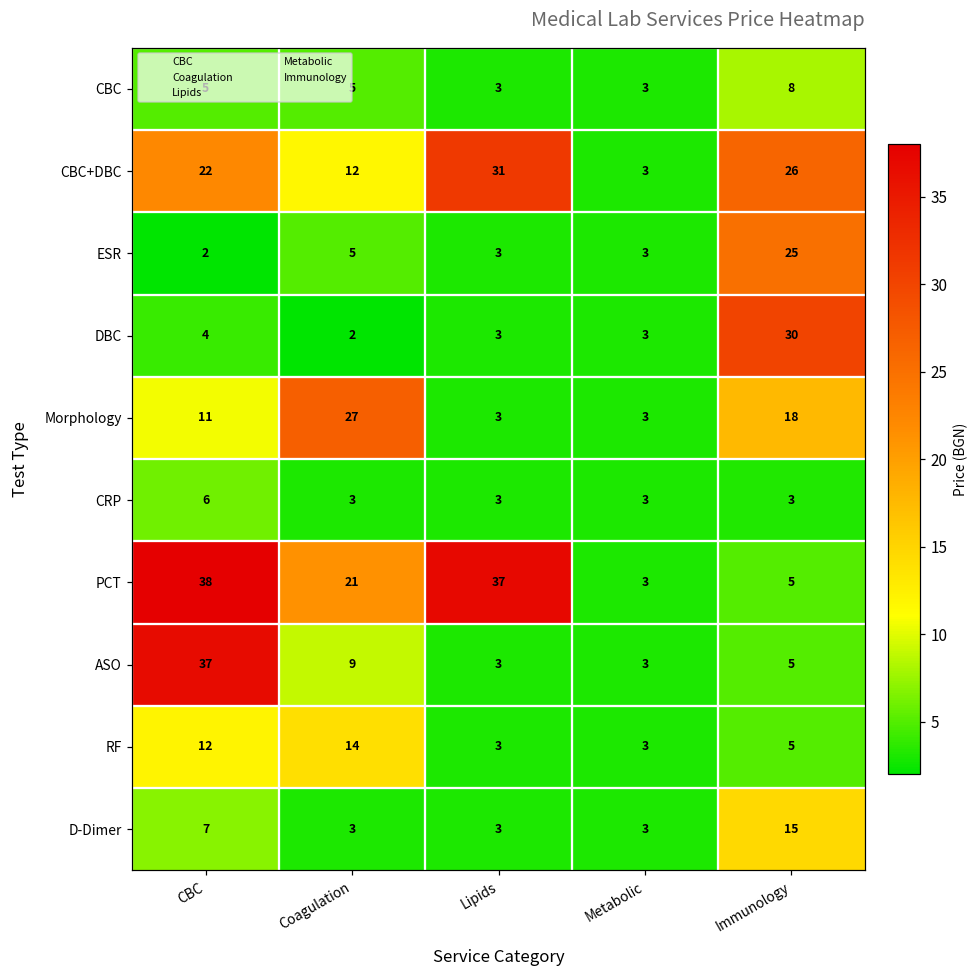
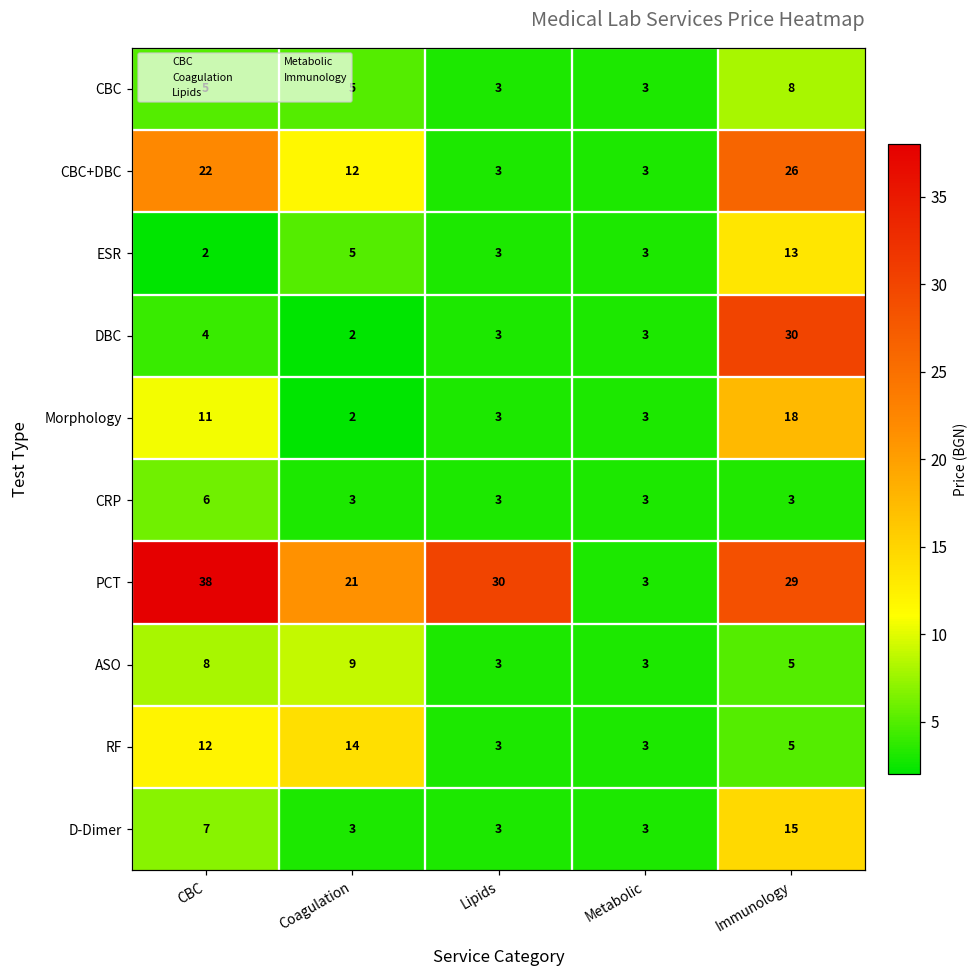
CBC+DBC, Lipids: 31 -> 3
ESR, Immunology: 25 -> 13
Morphology, Coagulation: 27 -> 2
PCT, Lipids: 37 -> 30
PCT, Immunology: 5 -> 29
ASO, CBC: 37 -> 8
